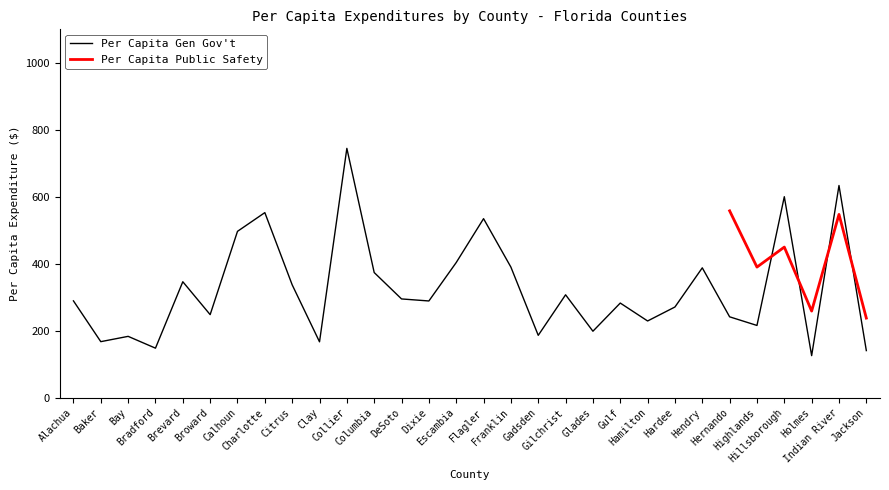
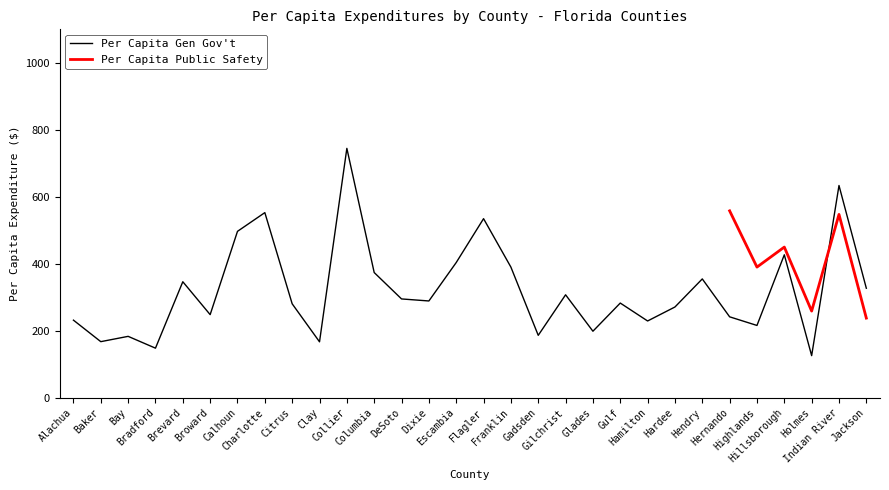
Per Capita Gen Gov't, Alachua: 290 -> 230
Per Capita Gen Gov't, Citrus: 340 -> 280
Per Capita Gen Gov't, Hendry: 390 -> 350
Per Capita Gen Gov't, Hillsborough: 600 -> 430
Per Capita Gen Gov't, Jackson: 140 -> 330
